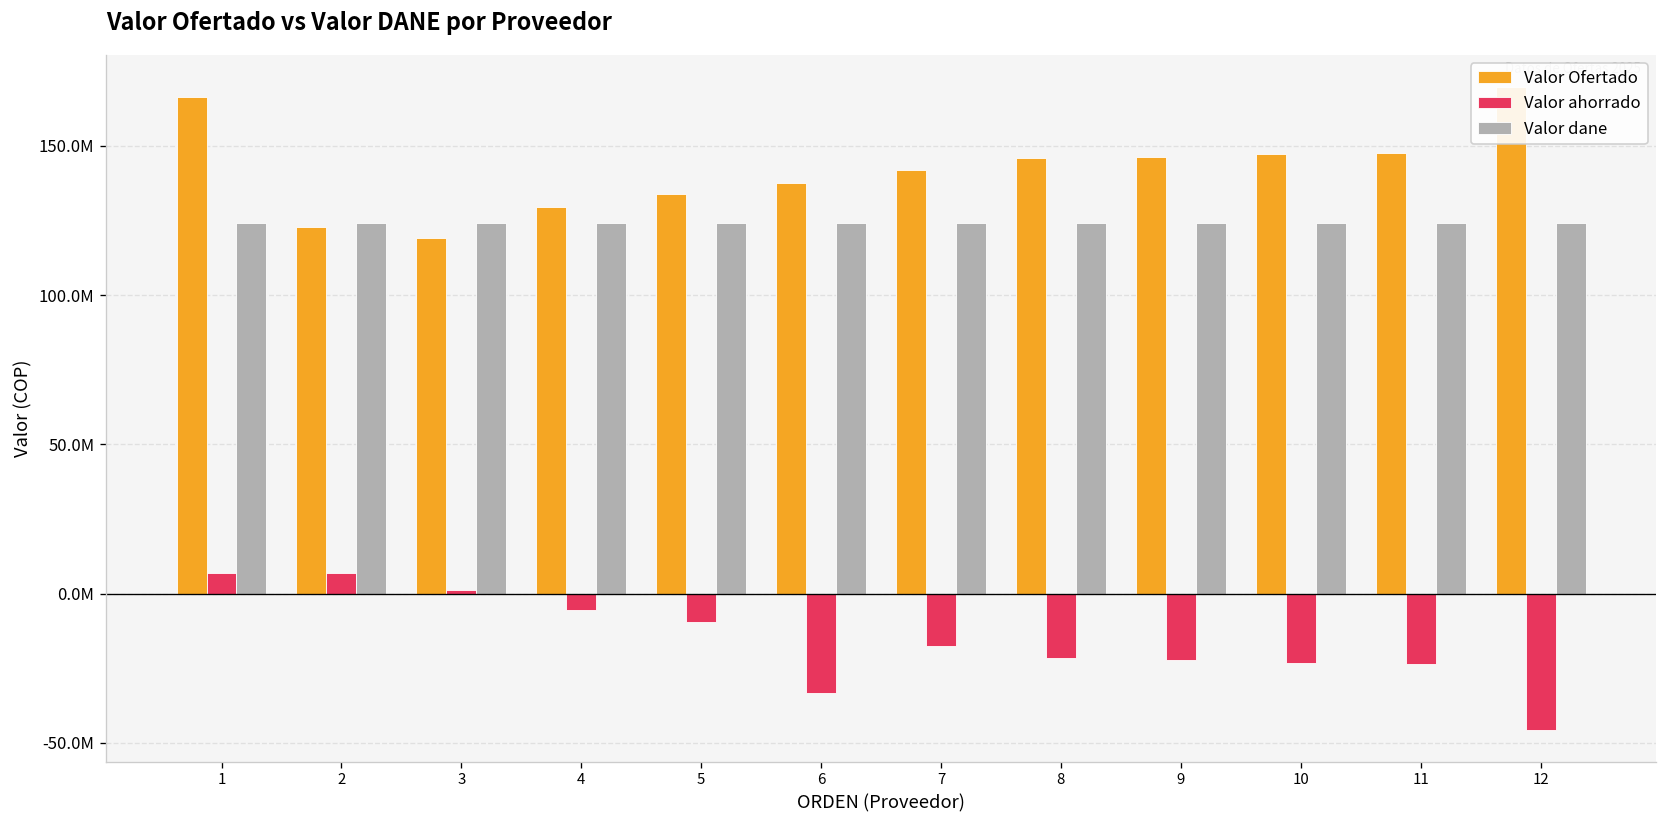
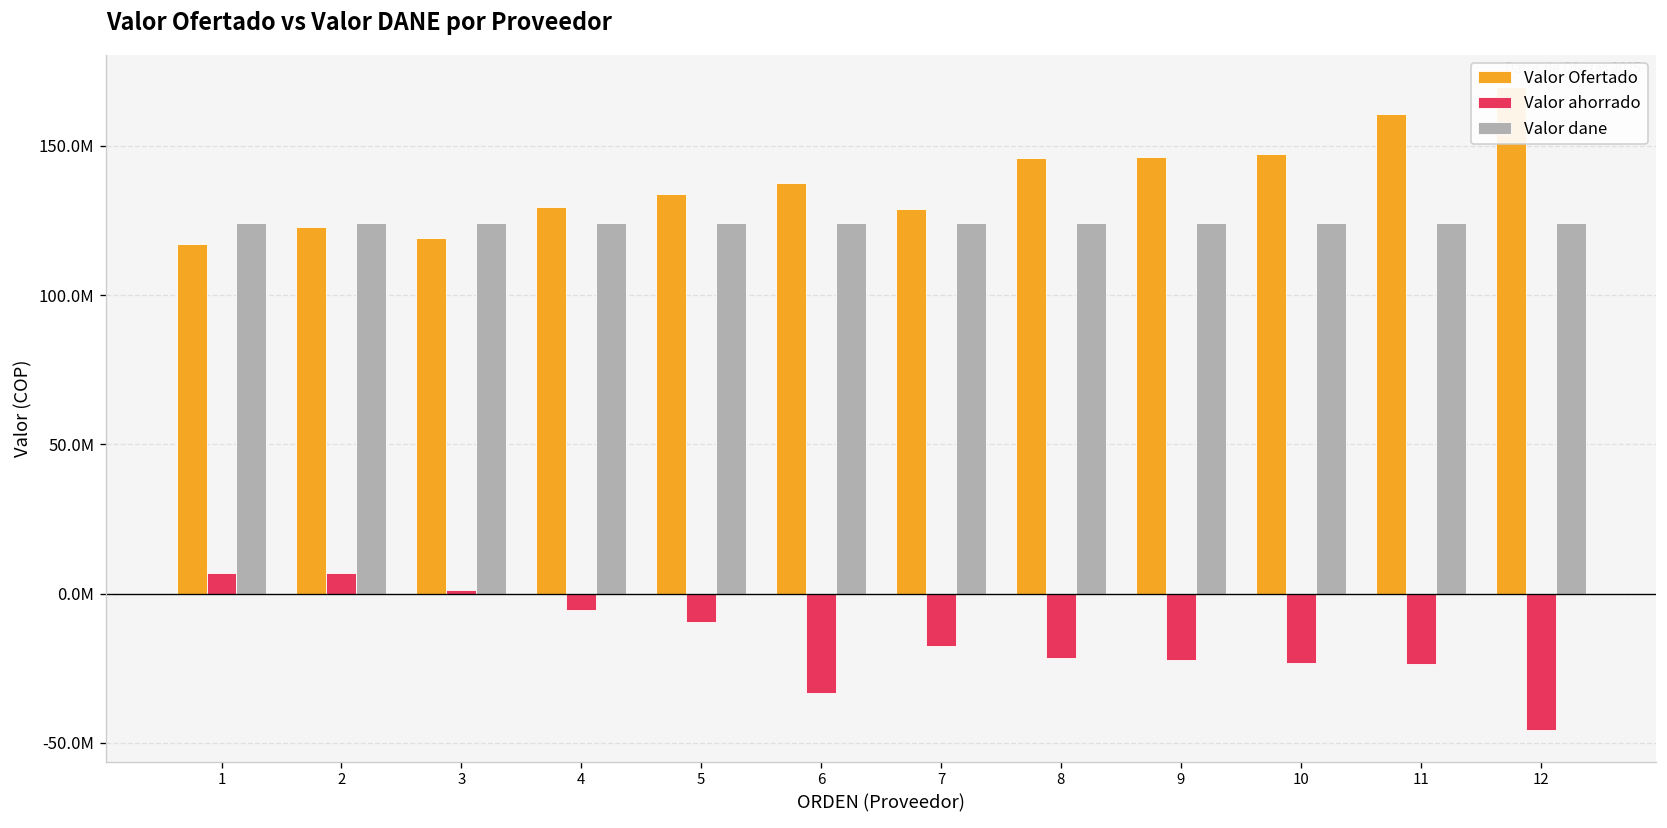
Valor Ofertado, 1: 166000000 -> 117000000
Valor Ofertado, 7: 142000000 -> 129000000
Valor Ofertado, 11: 148000000 -> 161000000
